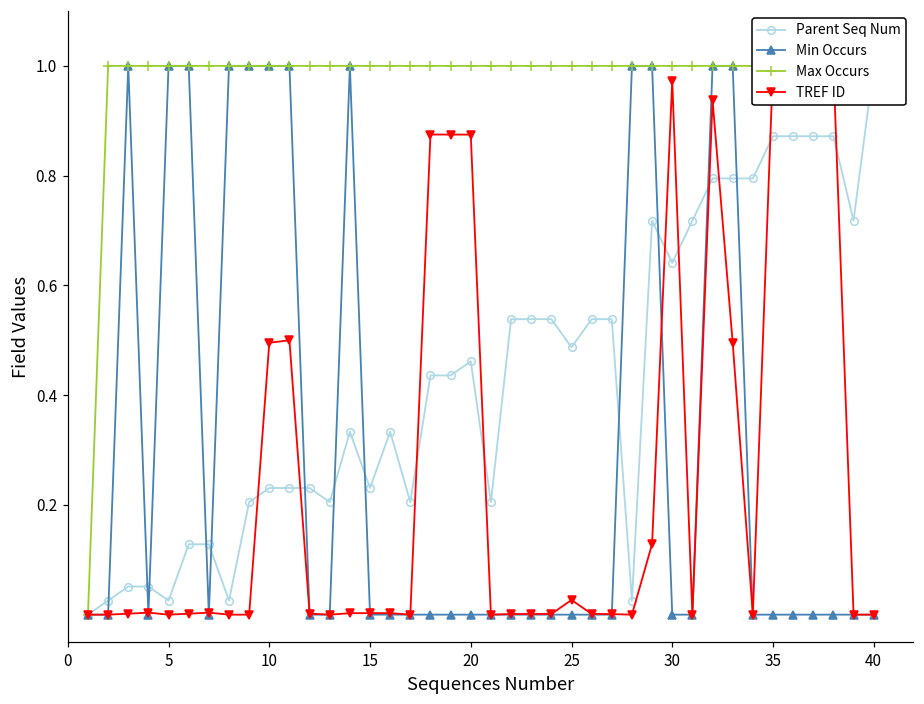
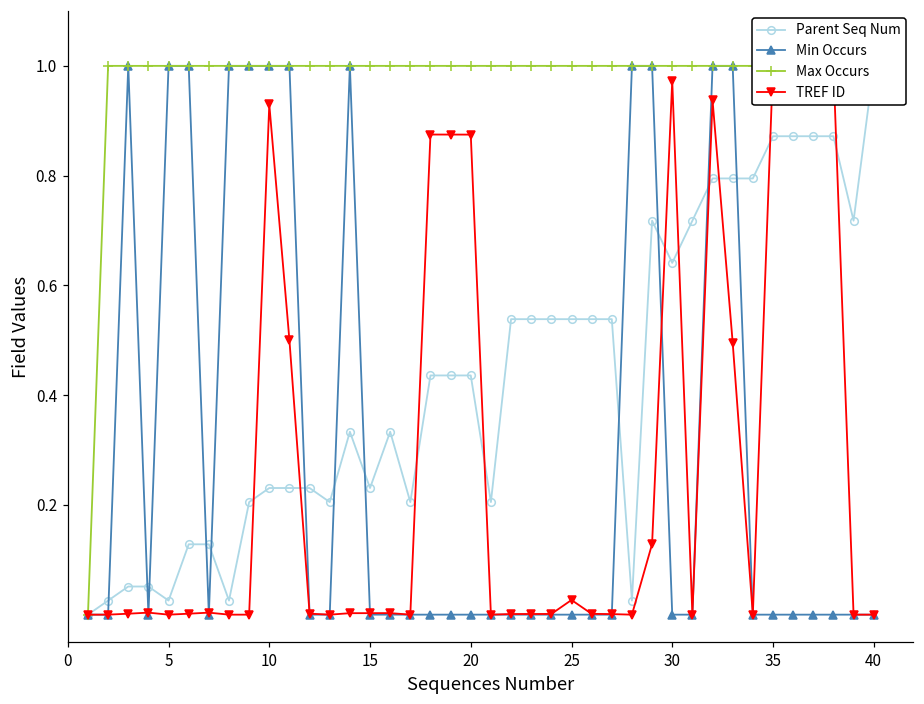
TREF ID, 10: 0.50 -> 0.93
Parent Seq Num, 20: 0.46 -> 0.44
Parent Seq Num, 25: 0.49 -> 0.54
